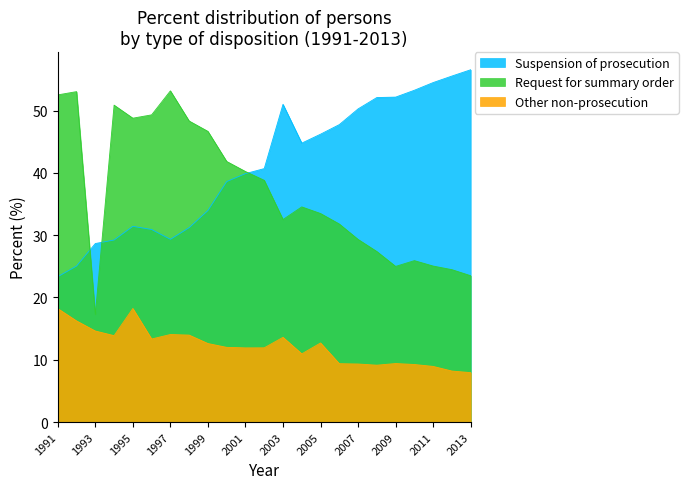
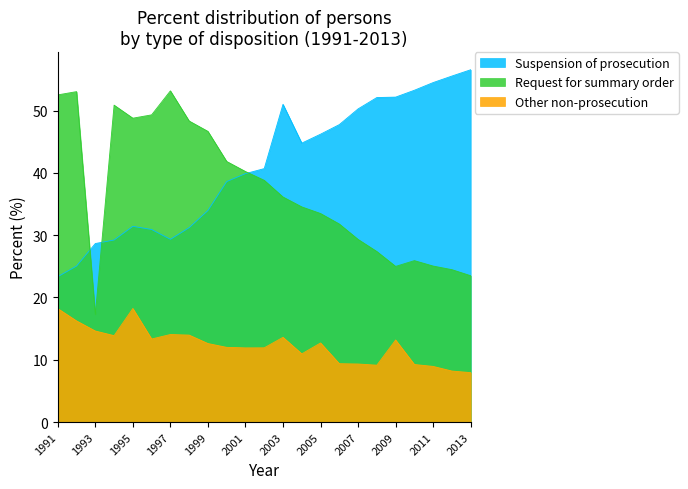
Request for summary order, 2003: 33 -> 36
Other non-prosecution, 2009: 9 -> 13
